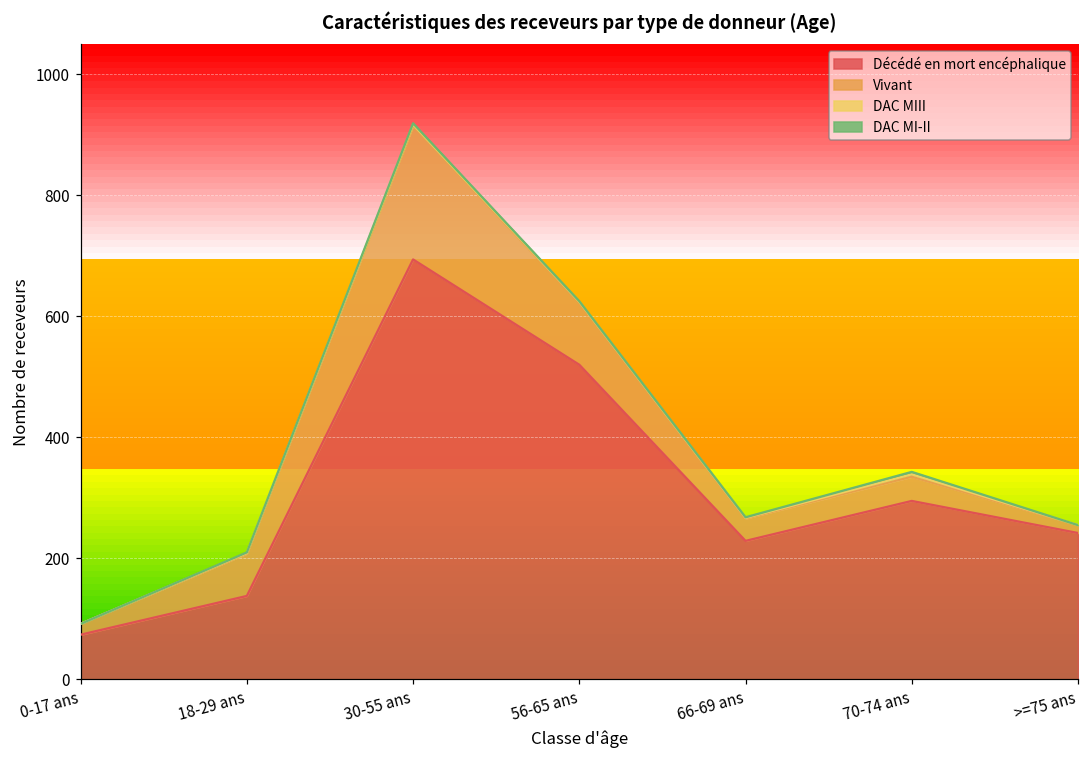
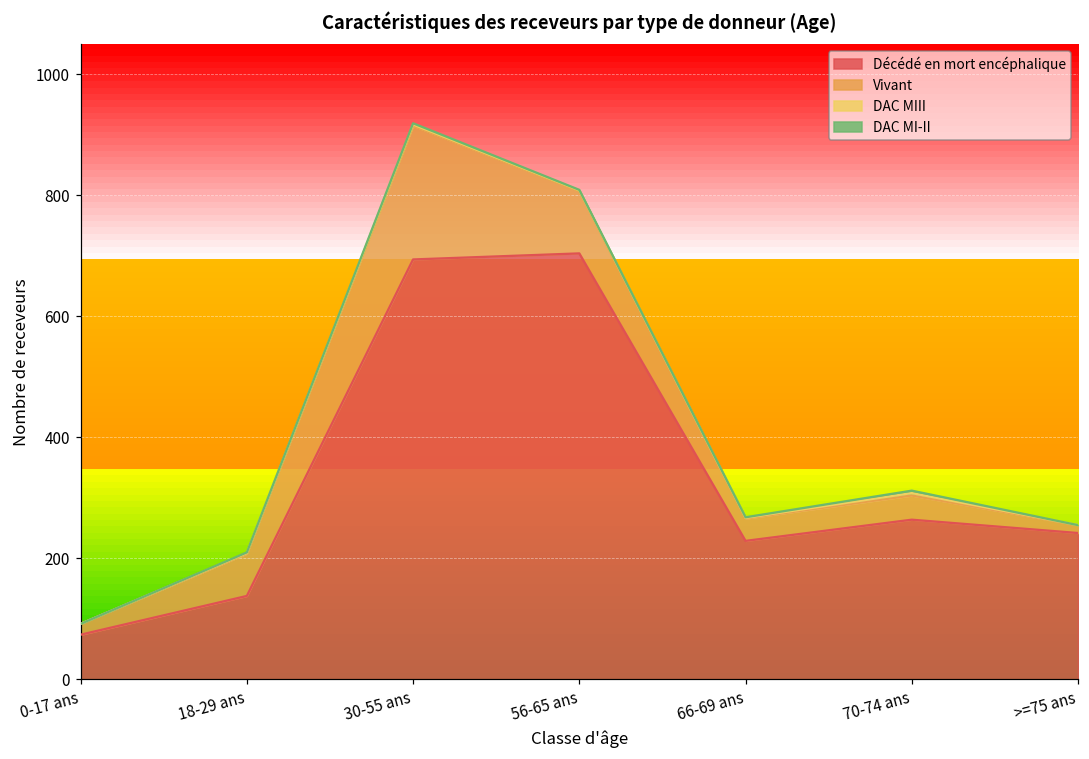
Décédé en mort encéphalique, 56-65 ans: 520 -> 700
Décédé en mort encéphalique, 70-74 ans: 300 -> 260
